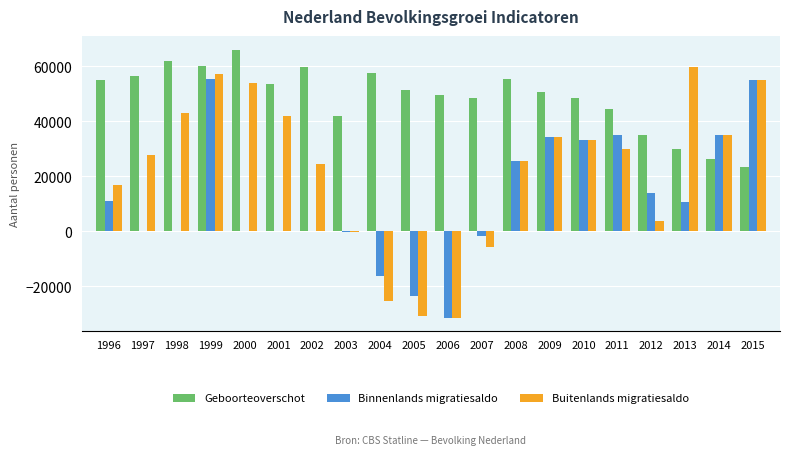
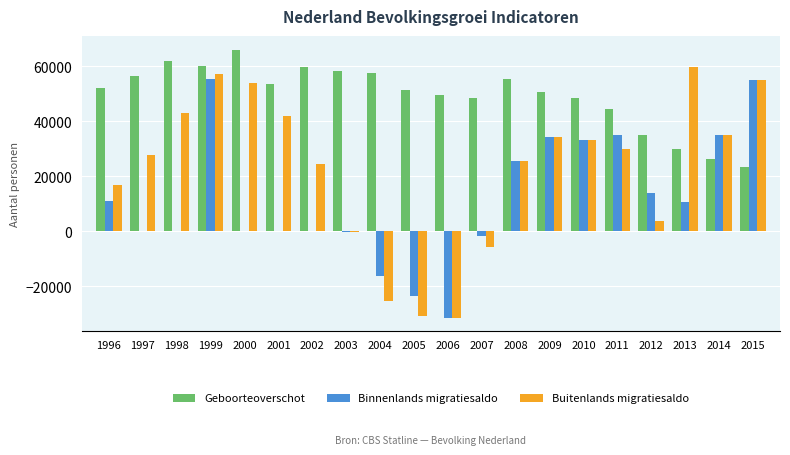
Geboorteoverschot, 1996: 55000 -> 52000
Geboorteoverschot, 2003: 42000 -> 58000
